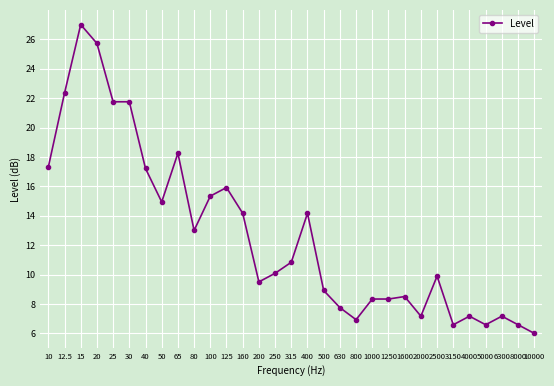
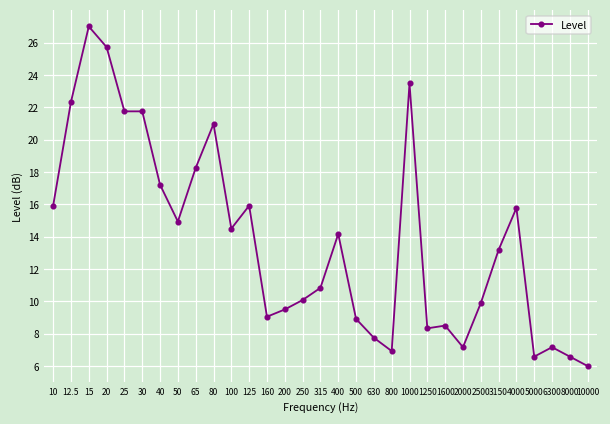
10: 17.3 -> 15.9
80: 13.0 -> 21.0
100: 15.3 -> 14.5
160: 14.2 -> 9.1
1000: 8.3 -> 23.5
3150: 6.6 -> 13.2
4000: 7.2 -> 15.8
